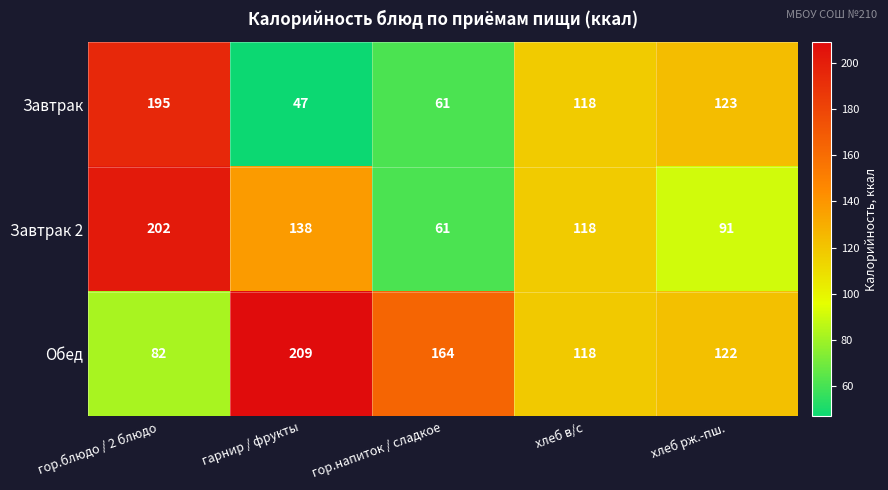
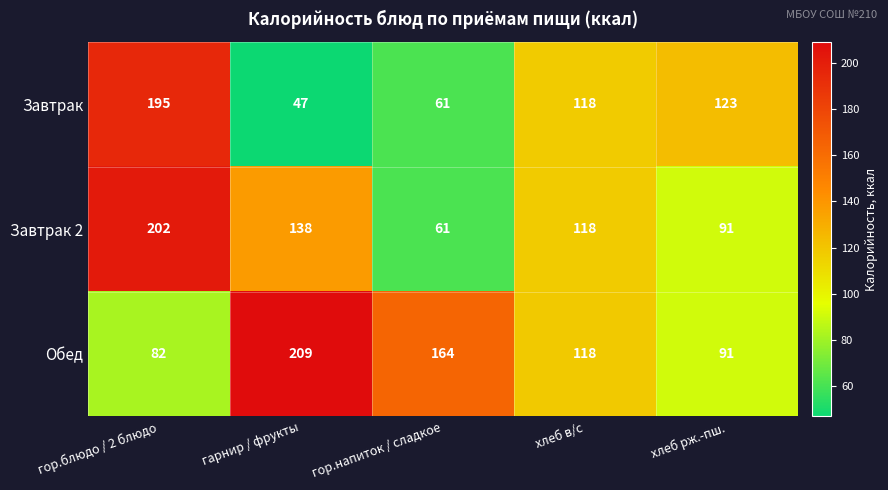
Обед, хлеб рж.-пш.: 122 -> 91
